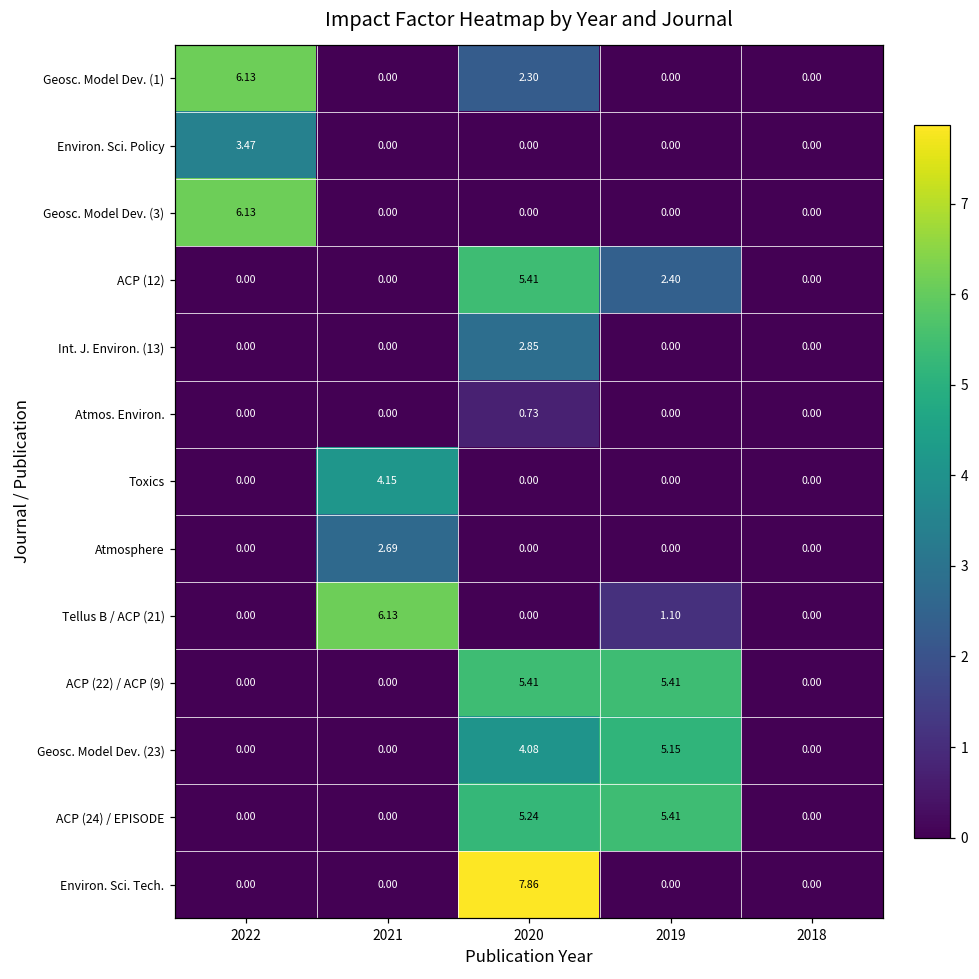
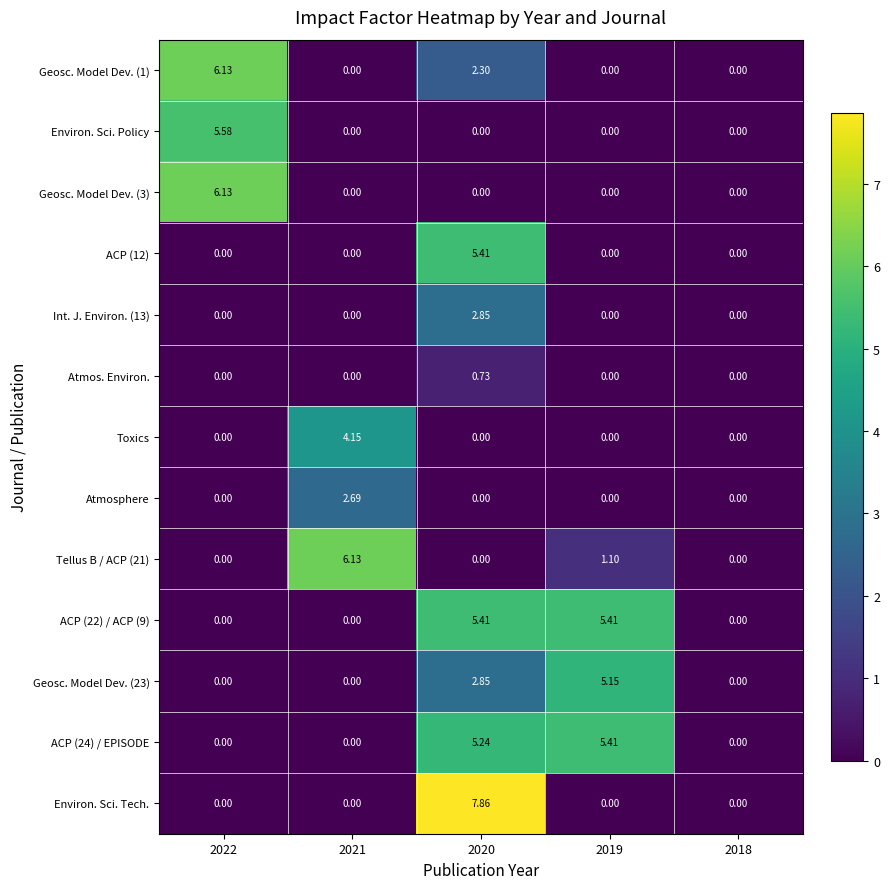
Environ. Sci. Policy, 2022: 3.47 -> 5.58
ACP (12), 2019: 2.40 -> 0.00
Geosc. Model Dev. (23), 2020: 4.08 -> 2.85
